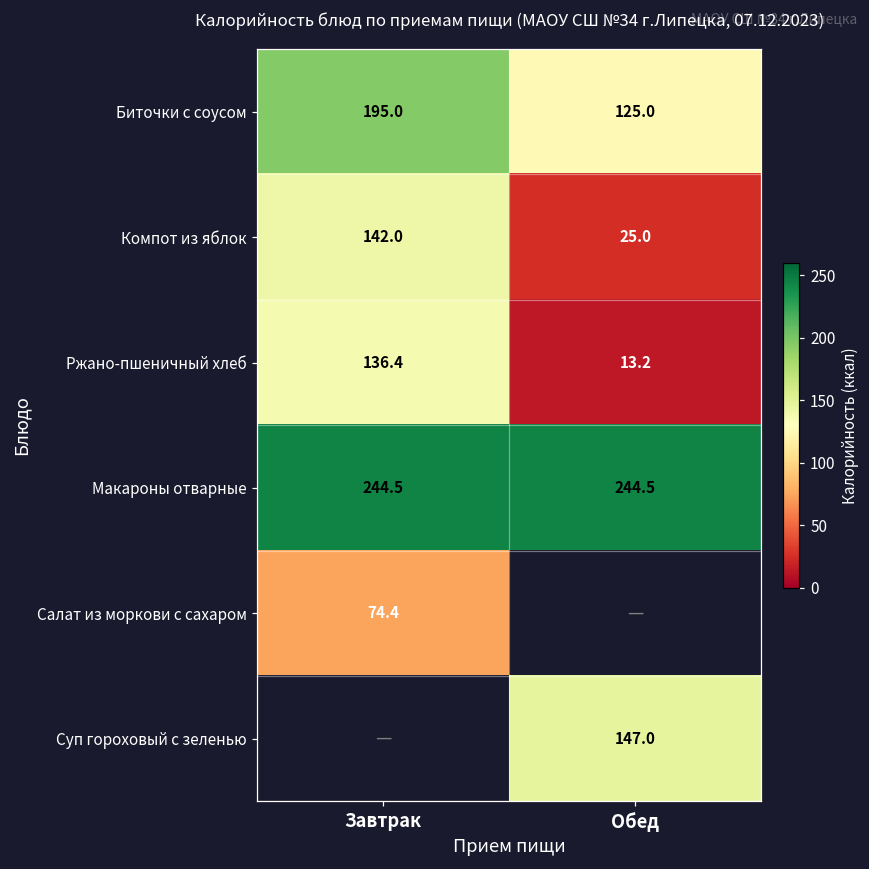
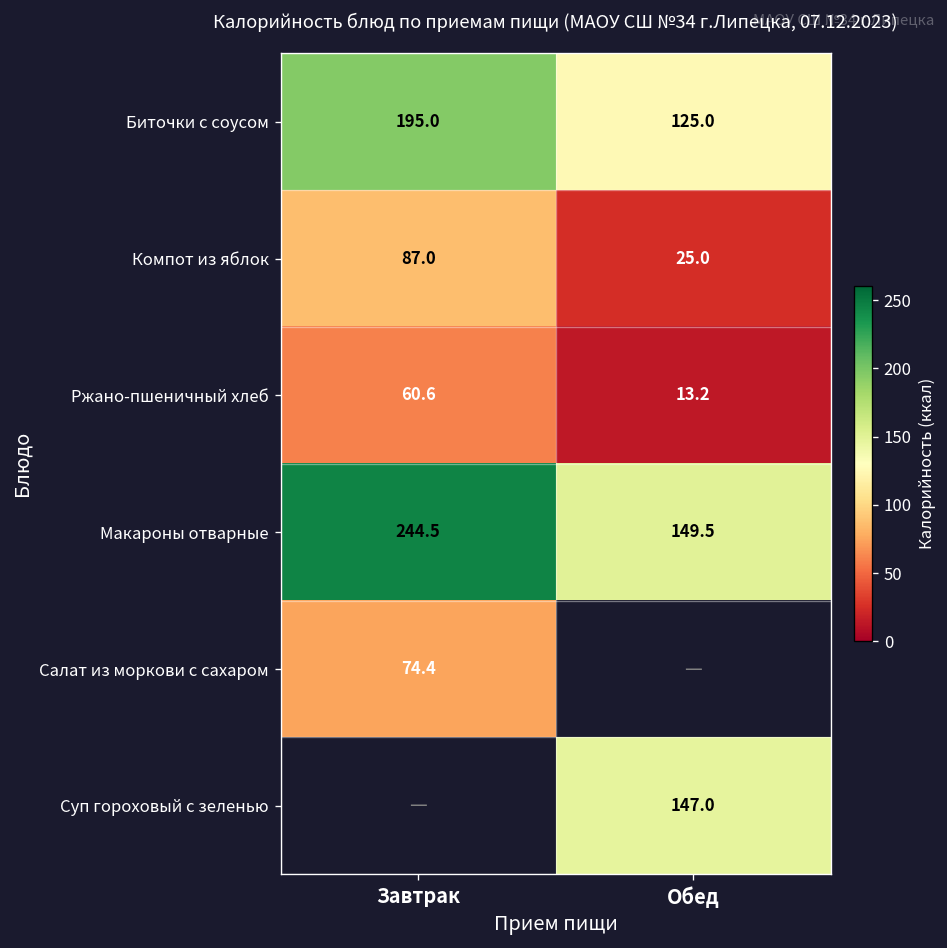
Компот из яблок, Завтрак: 142.0 -> 87.0
Ржано-пшеничный хлеб, Завтрак: 136.4 -> 60.6
Макароны отварные, Обед: 244.5 -> 149.5
